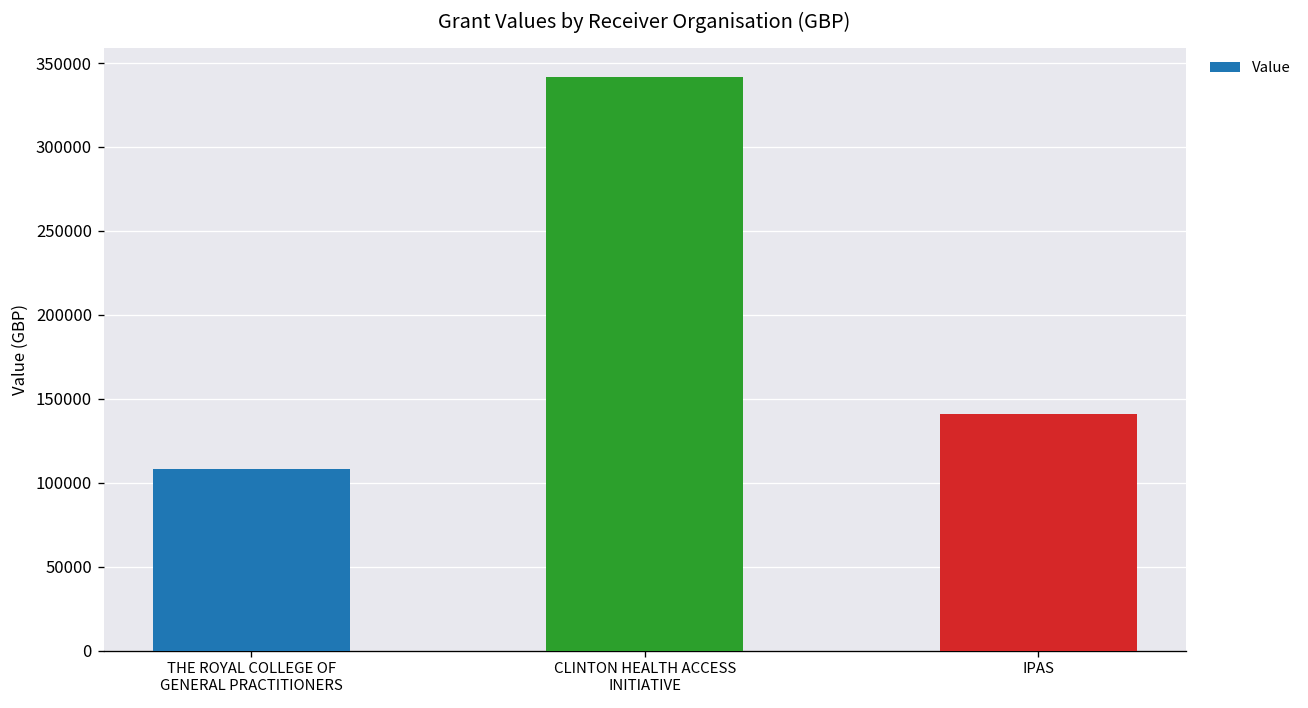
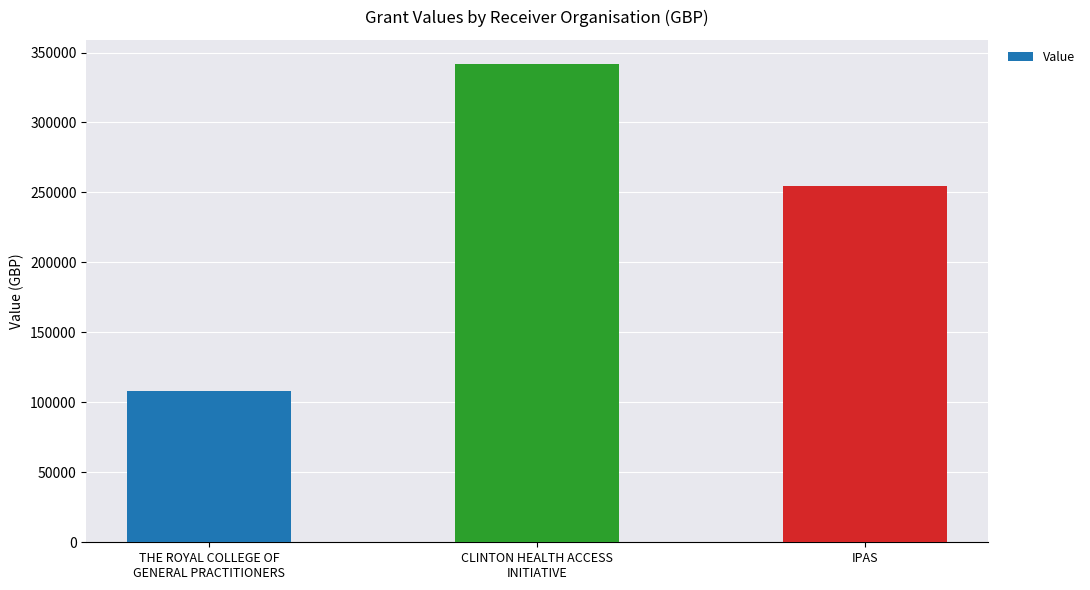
IPAS: 141000 -> 255000
